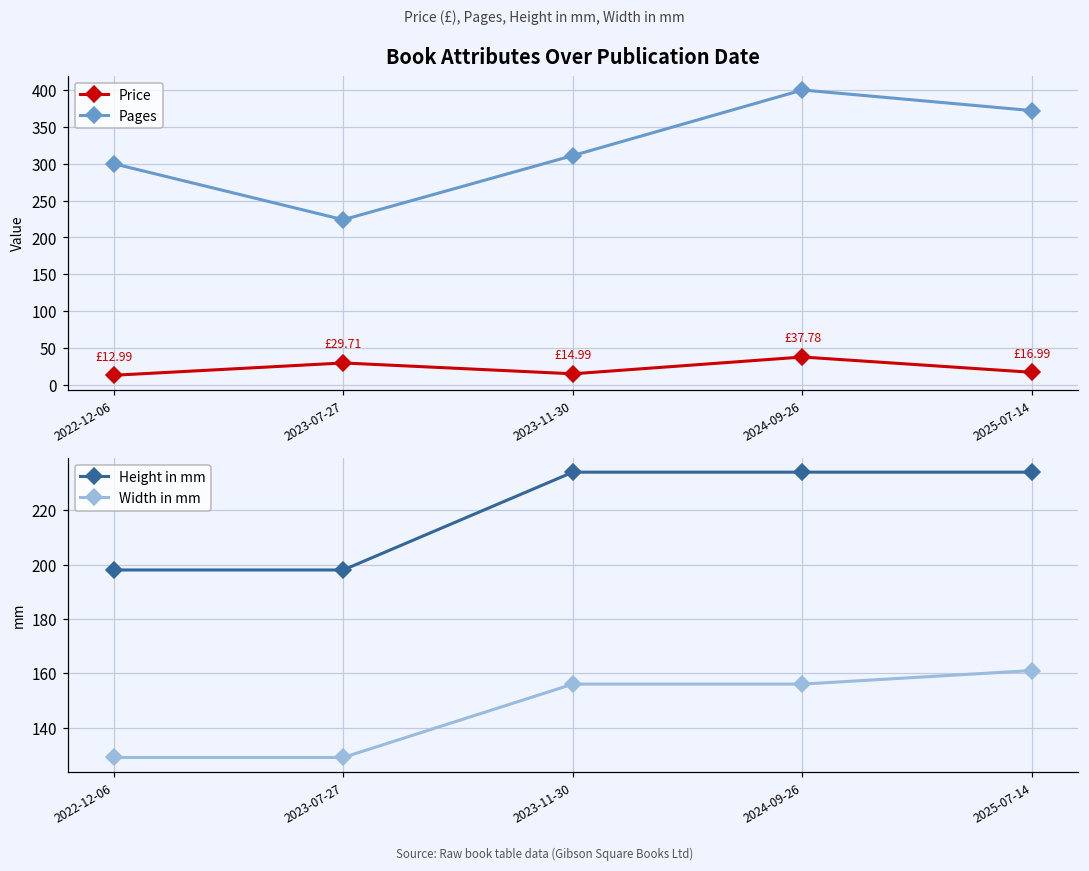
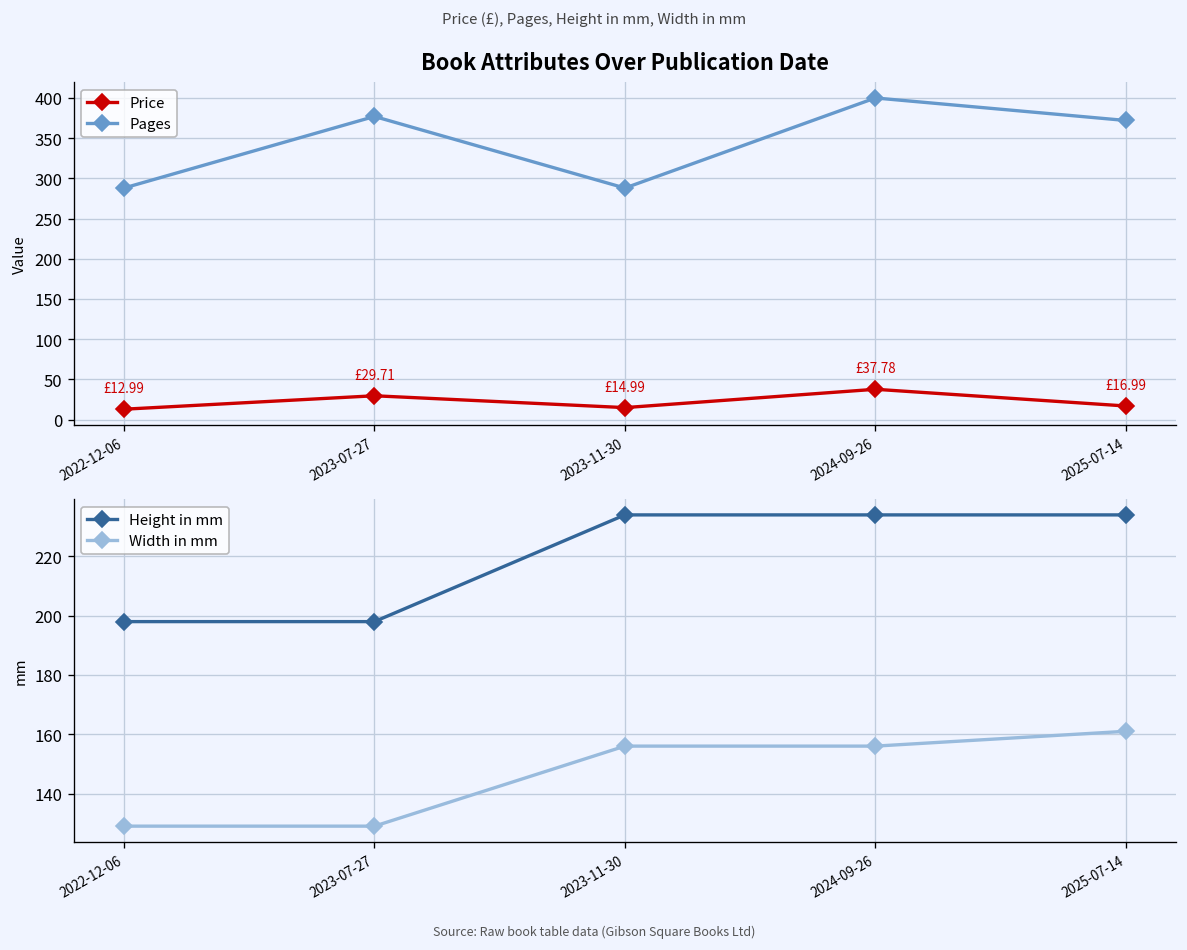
Book Attributes Over Publication Date, Pages, 2022-12-06: 300 -> 290
Book Attributes Over Publication Date, Pages, 2023-07-27: 220 -> 380
Book Attributes Over Publication Date, Pages, 2023-11-30: 310 -> 290
